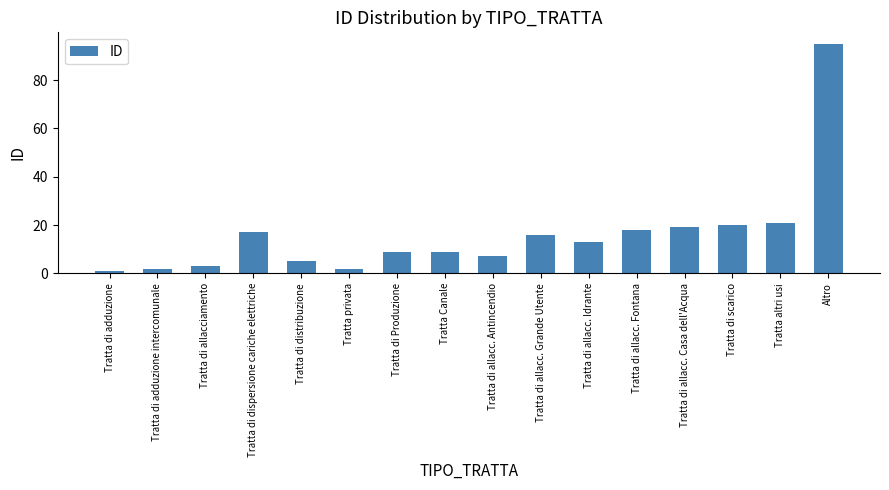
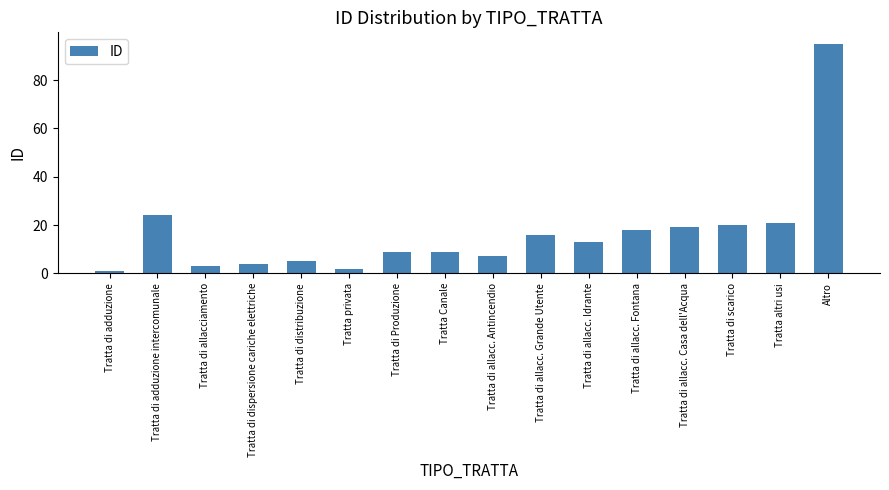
Tratta di adduzione intercomunale: 2 -> 24
Tratta di dispersione cariche elettriche: 17 -> 4
